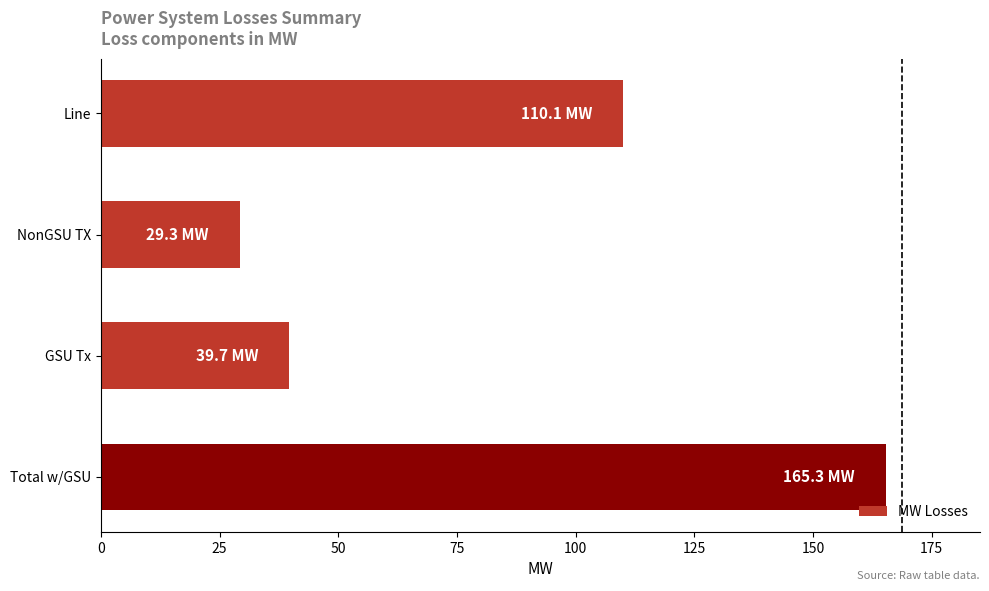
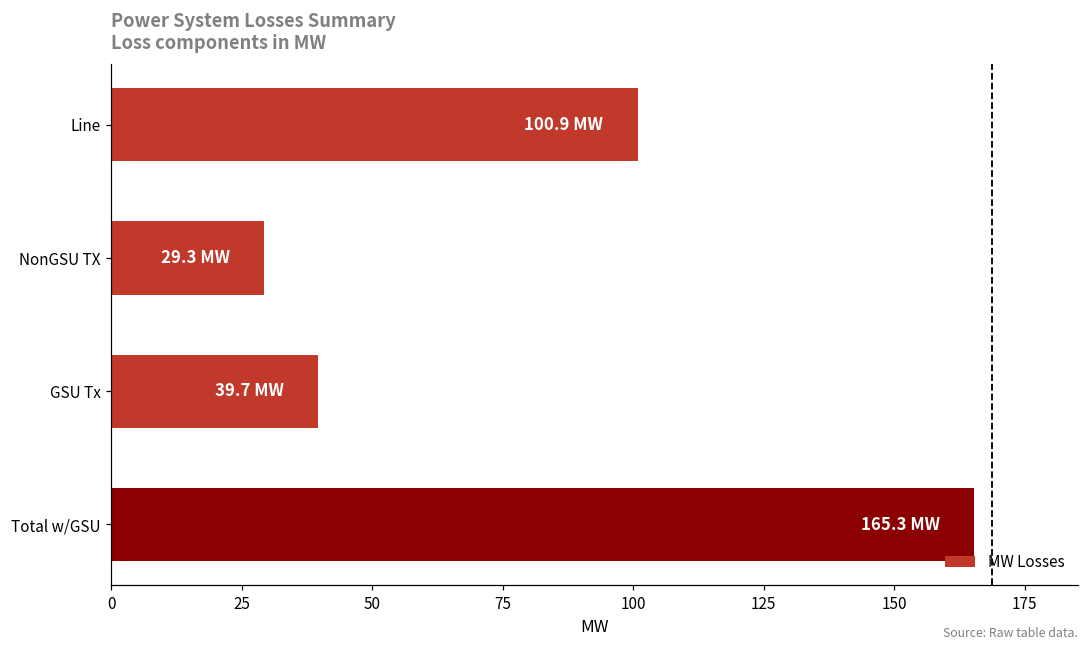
Line: 110.1 -> 100.9
